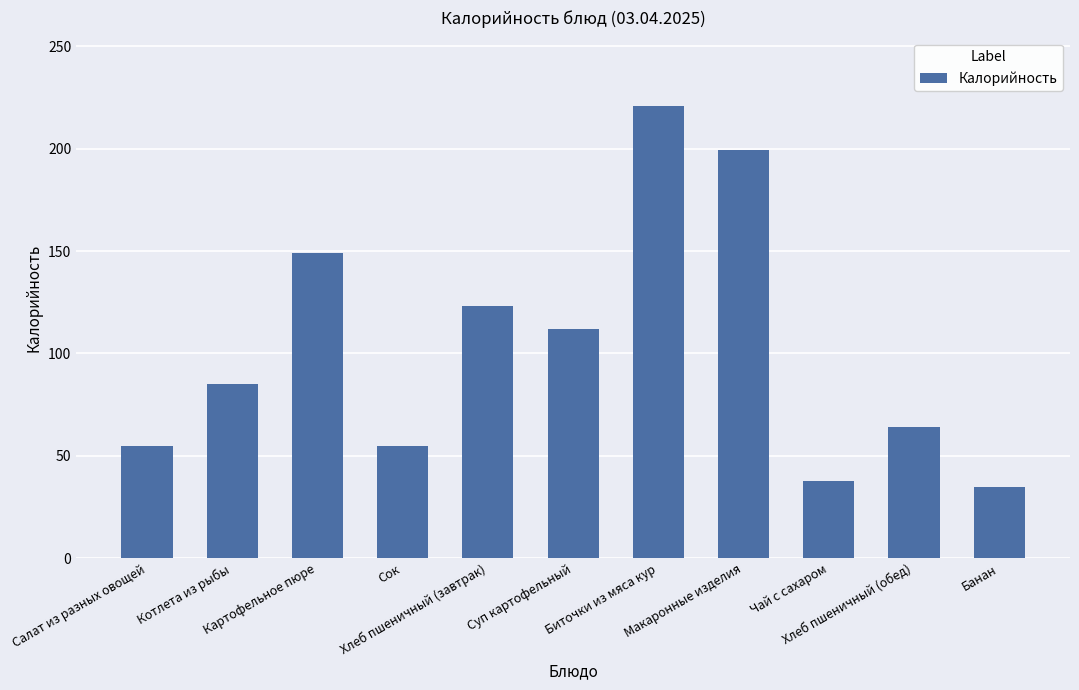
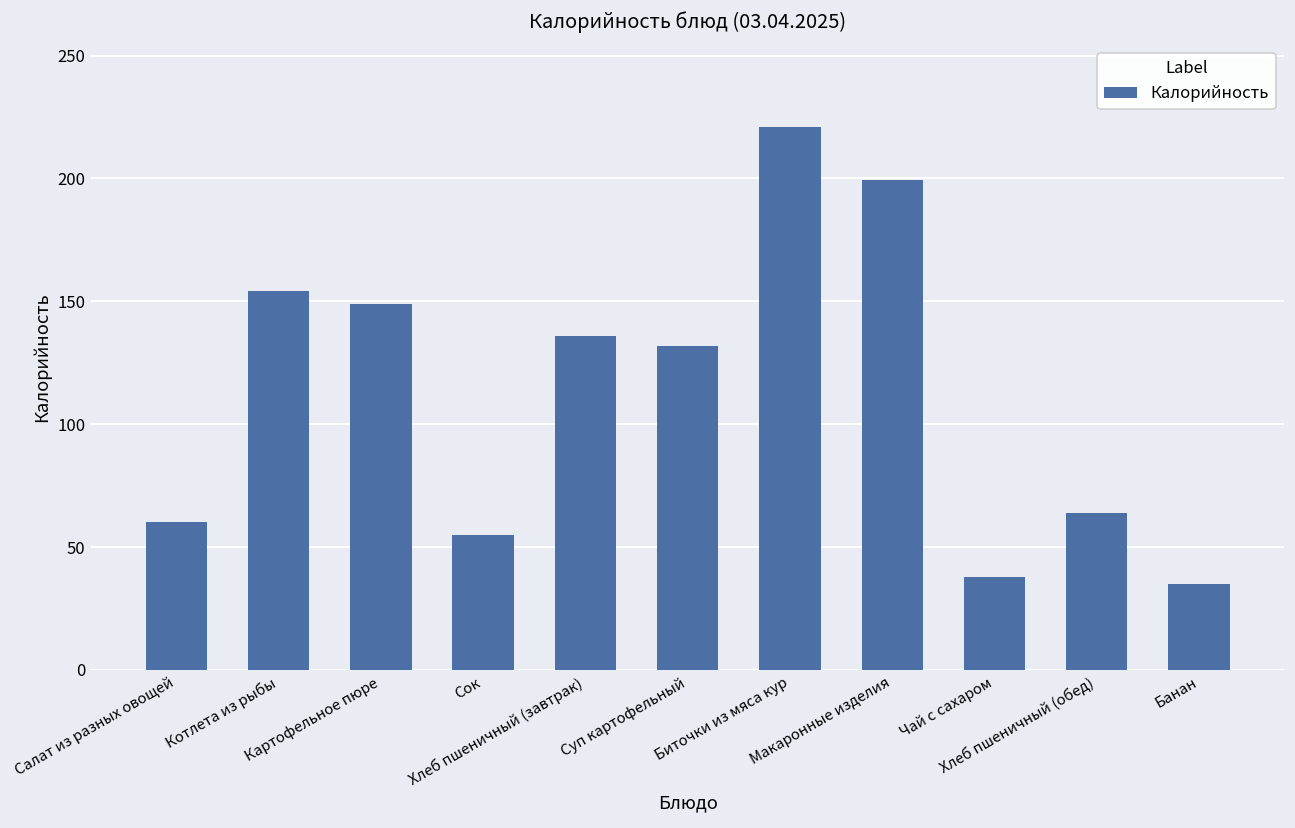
Салат из разных овощей: 55 -> 60
Котлета из рыбы: 85 -> 154
Хлеб пшеничный (завтрак): 123 -> 136
Суп картофельный: 112 -> 132
